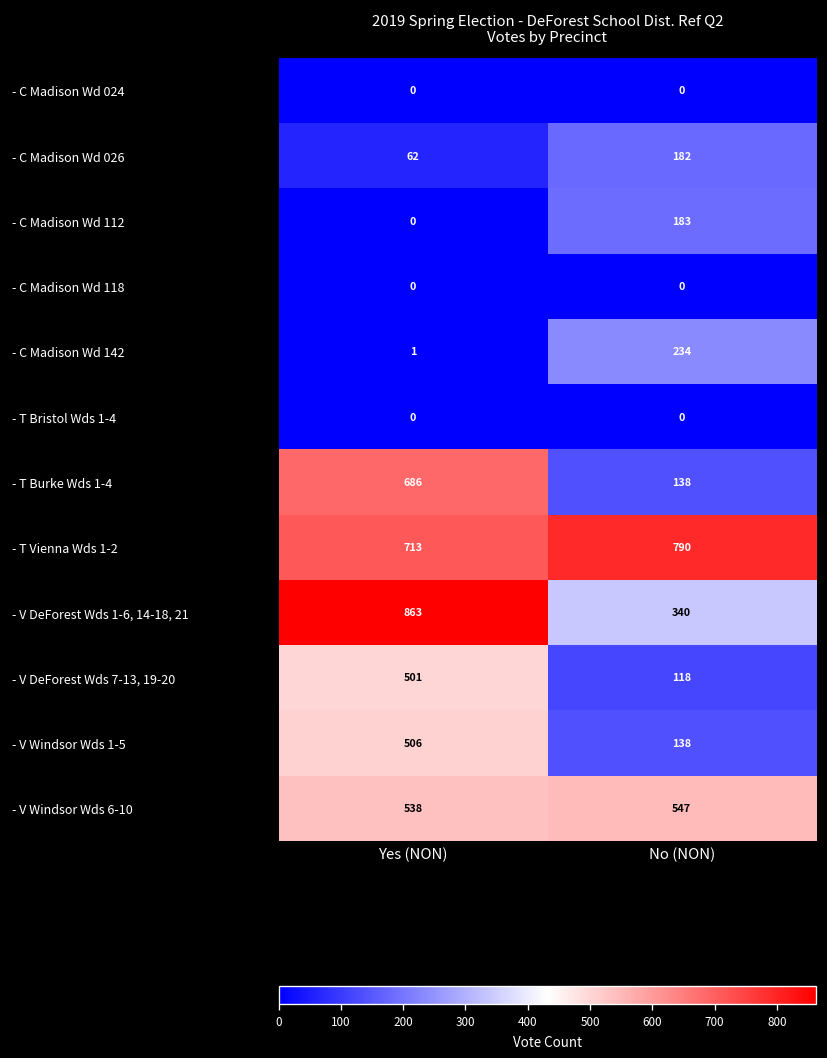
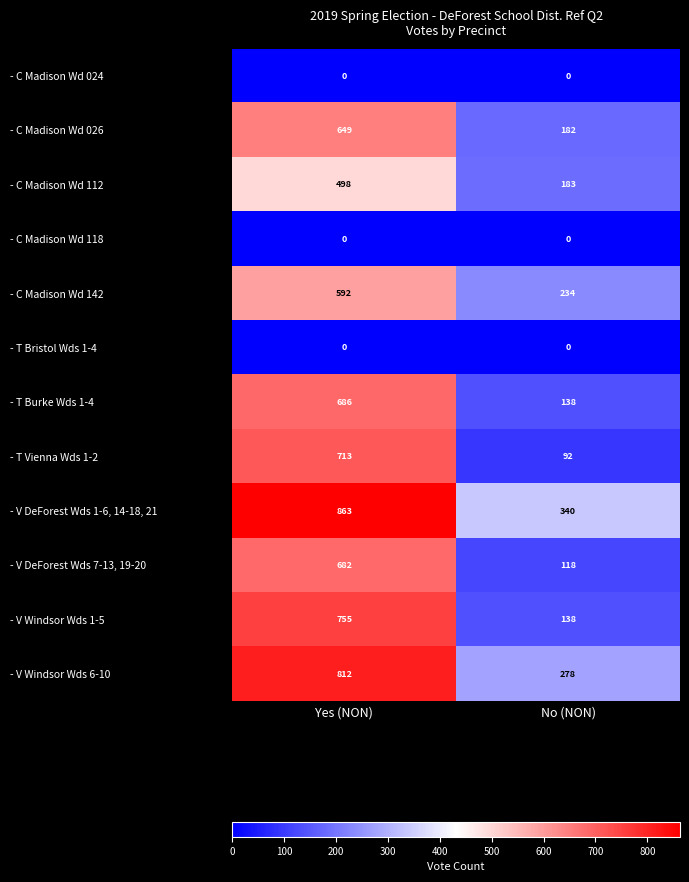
- C Madison Wd 026, Yes (NON): 62 -> 649
- C Madison Wd 112, Yes (NON): 0 -> 498
- C Madison Wd 142, Yes (NON): 1 -> 592
- T Vienna Wds 1-2, No (NON): 790 -> 92
- V DeForest Wds 7-13, 19-20, Yes (NON): 501 -> 682
- V Windsor Wds 1-5, Yes (NON): 506 -> 755
- V Windsor Wds 6-10, Yes (NON): 538 -> 812
- V Windsor Wds 6-10, No (NON): 547 -> 278
